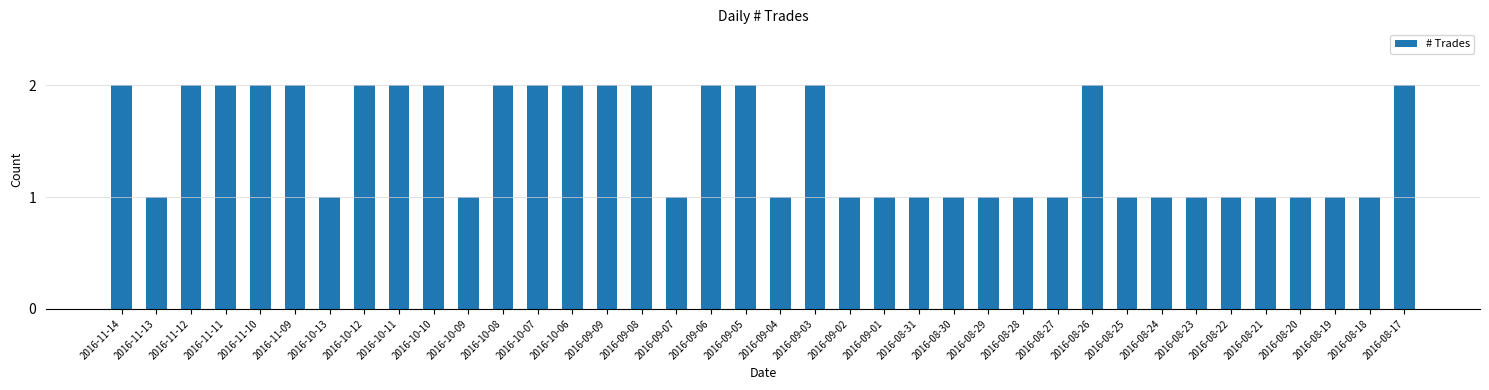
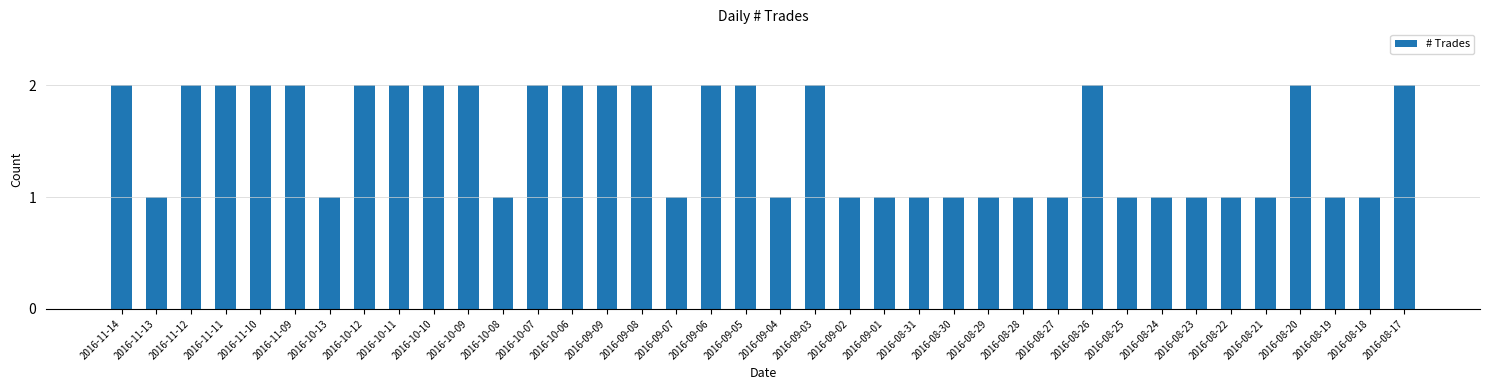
2016-10-09: 1 -> 2
2016-10-08: 2 -> 1
2016-08-20: 1 -> 2
